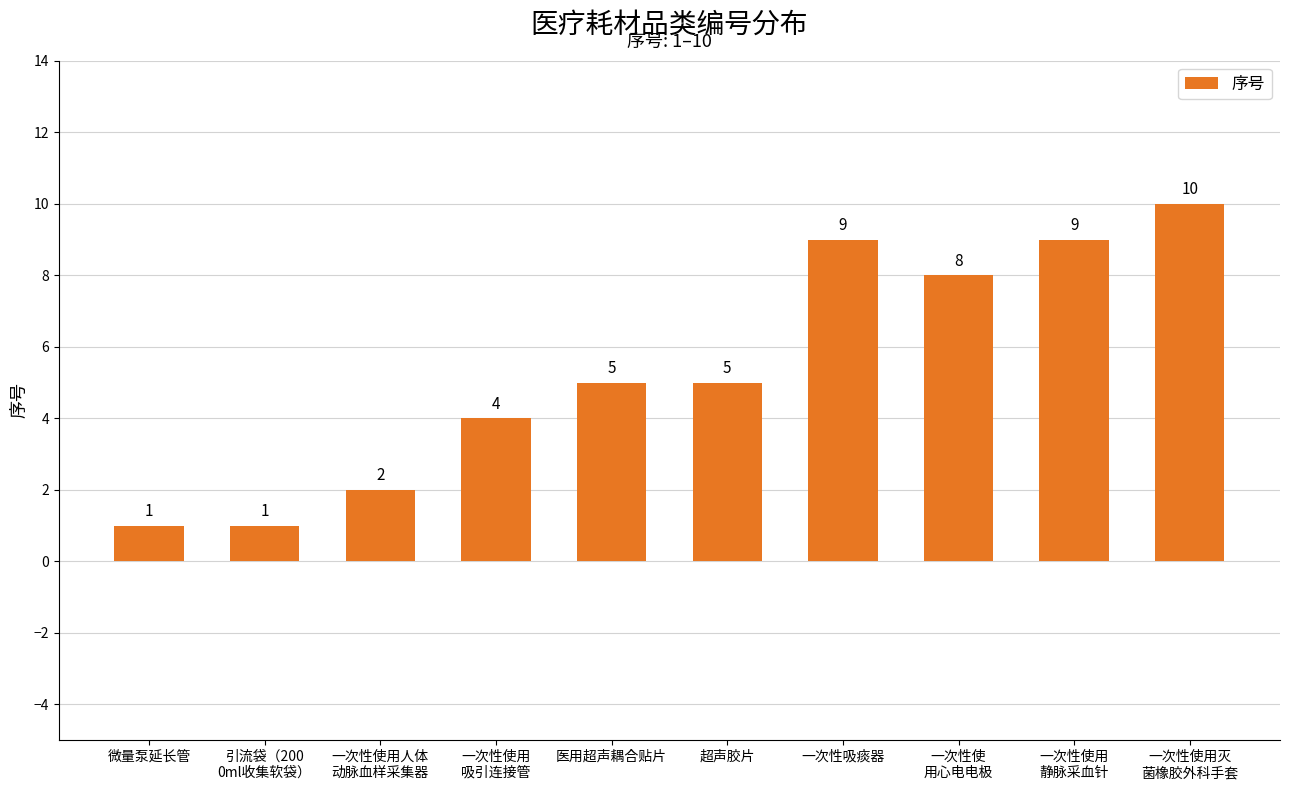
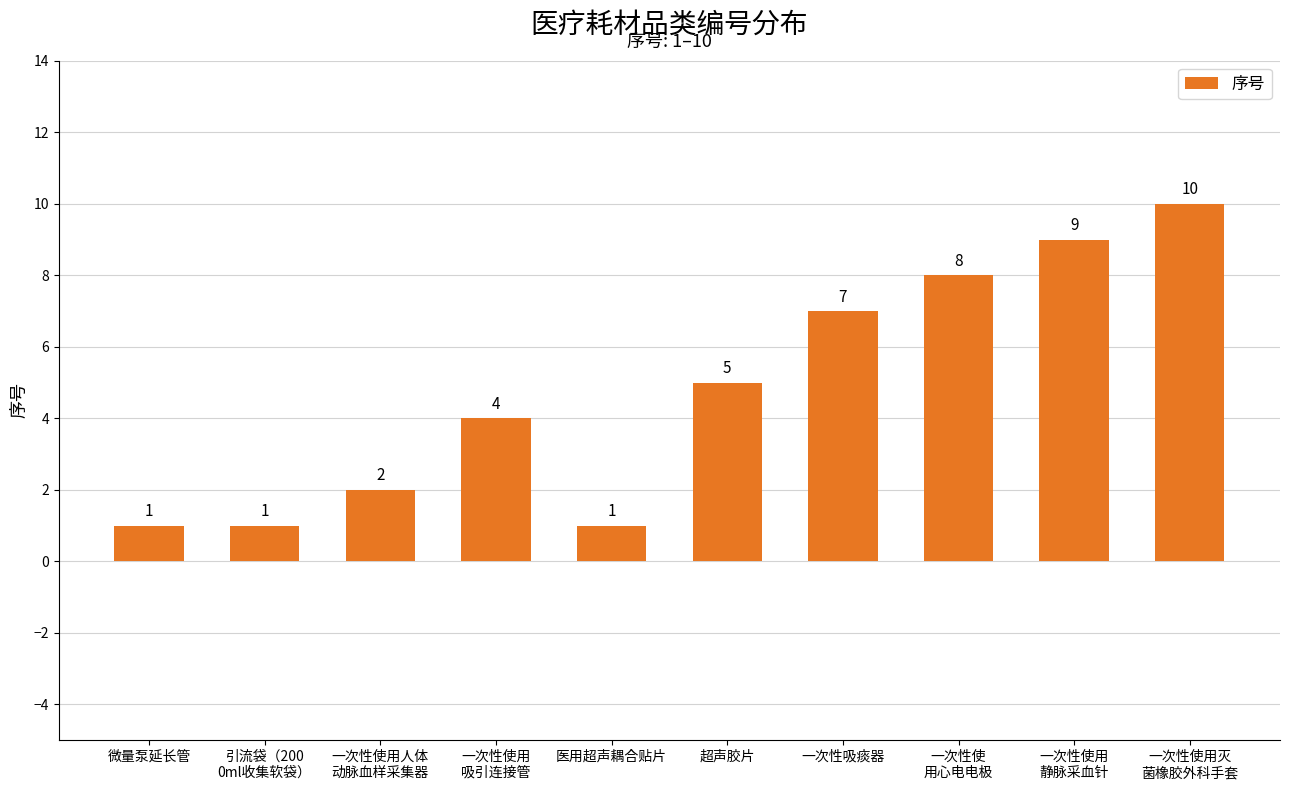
医用超声耦合贴片: 5 -> 1
一次性吸痰器: 9 -> 7
